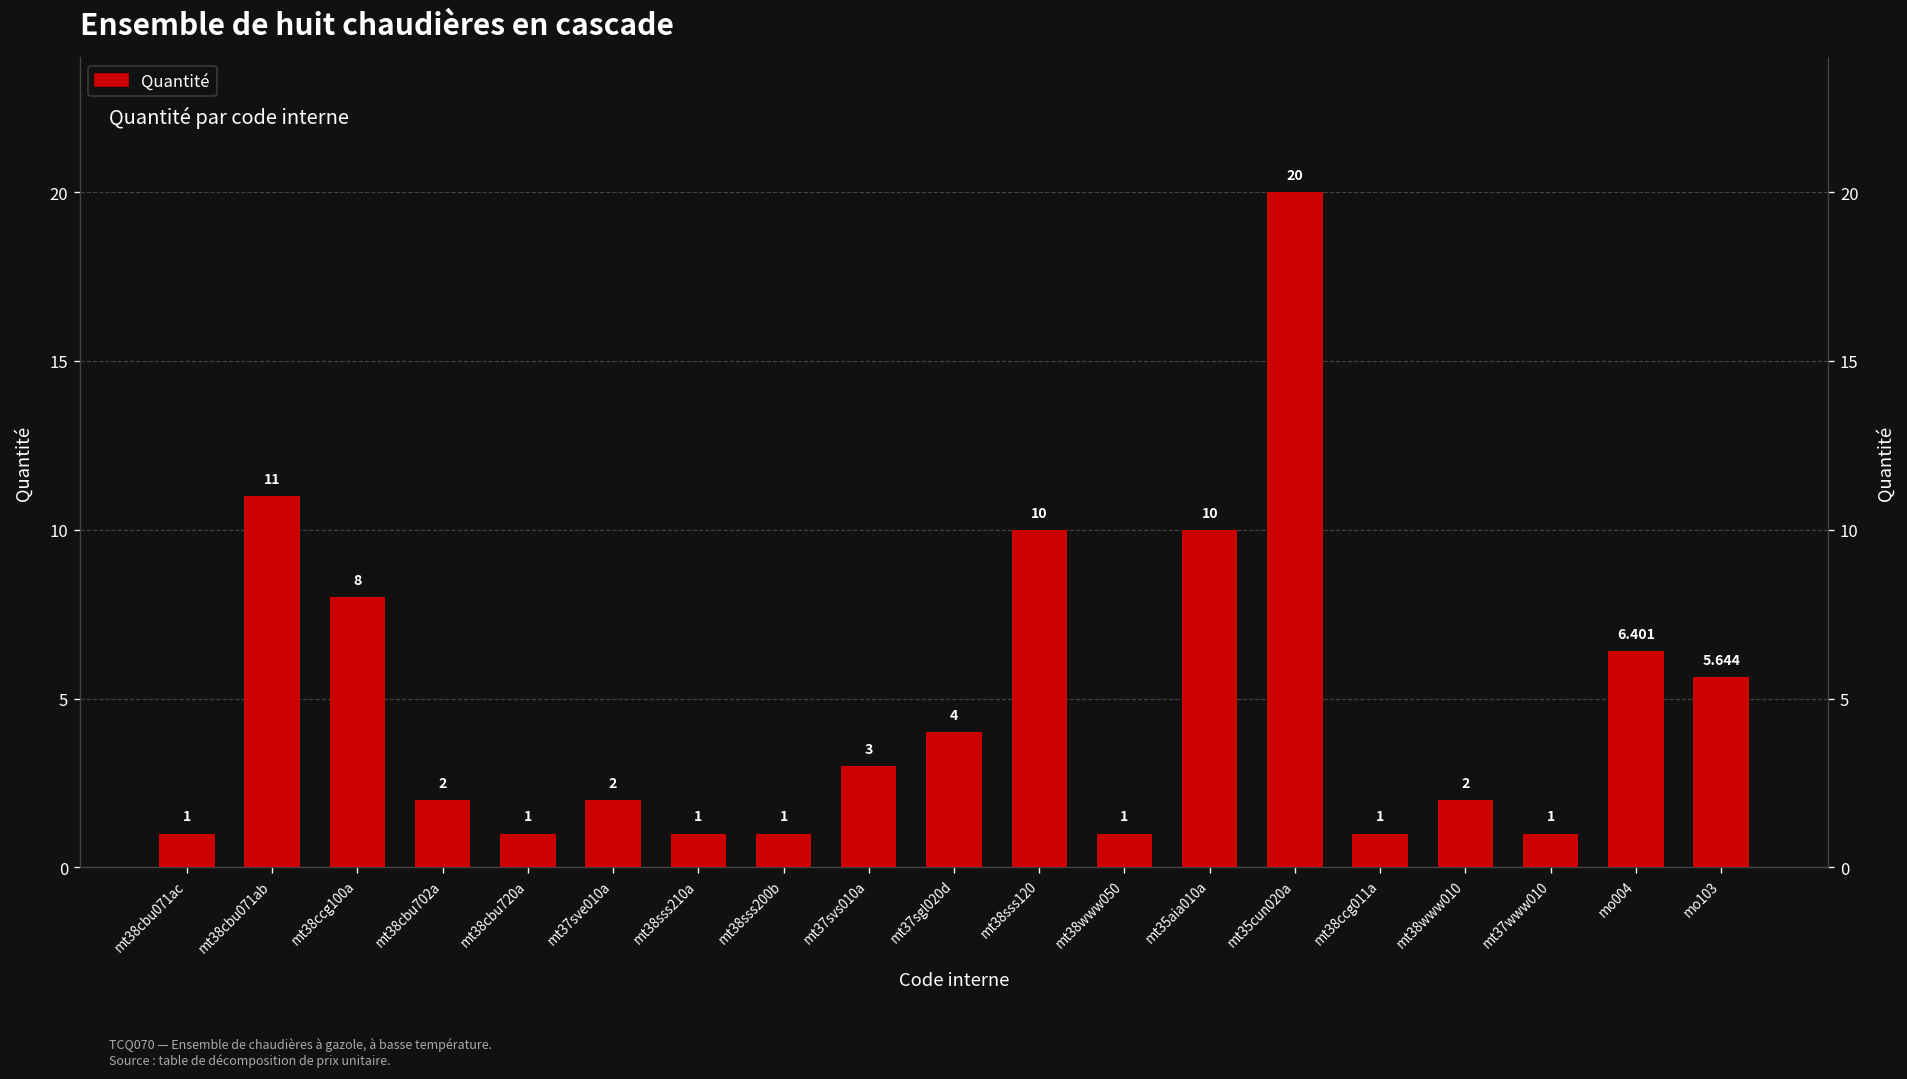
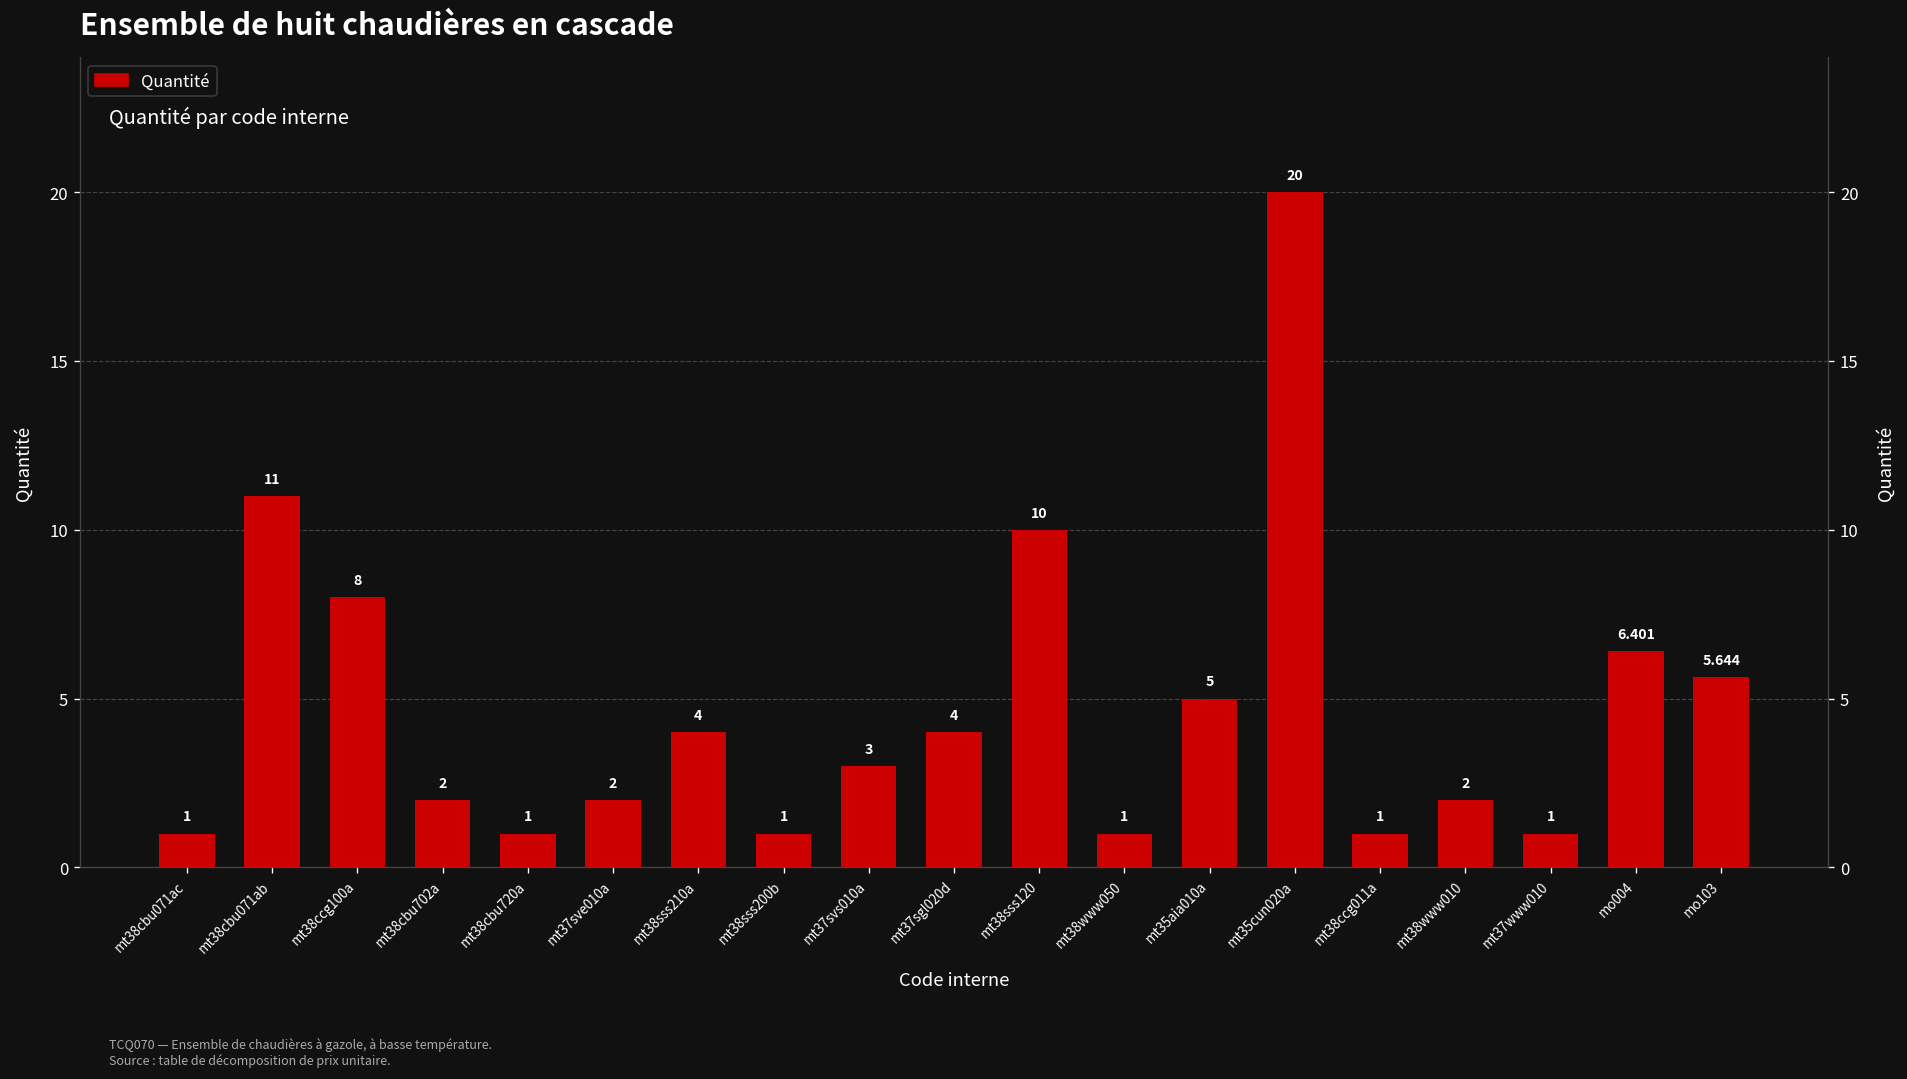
mt38sss210a: 1 -> 4
mt35aia010a: 10 -> 5
